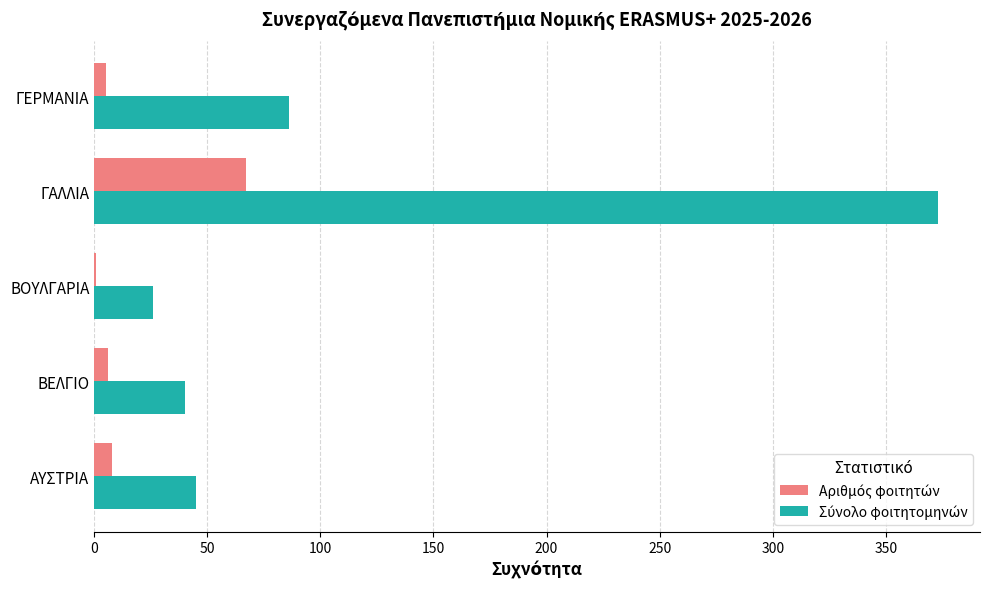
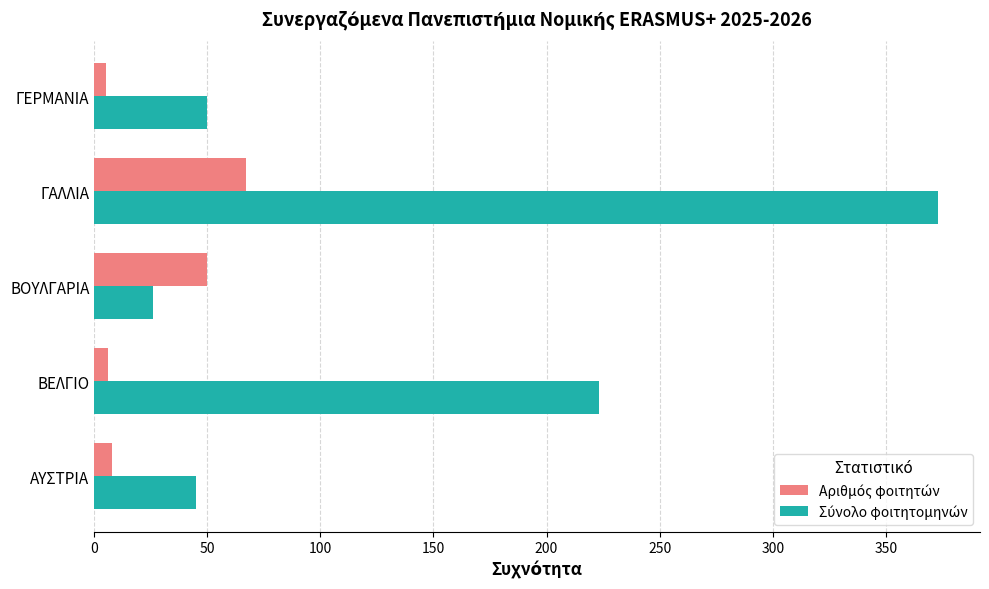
Σύνολο φοιτητομηνών, ΓΕΡΜΑΝΙΑ: 86 -> 50
Αριθμός φοιτητών, ΒΟΥΛΓΑΡΙΑ: 1 -> 50
Σύνολο φοιτητομηνών, ΒΕΛΓΙΟ: 40 -> 223
